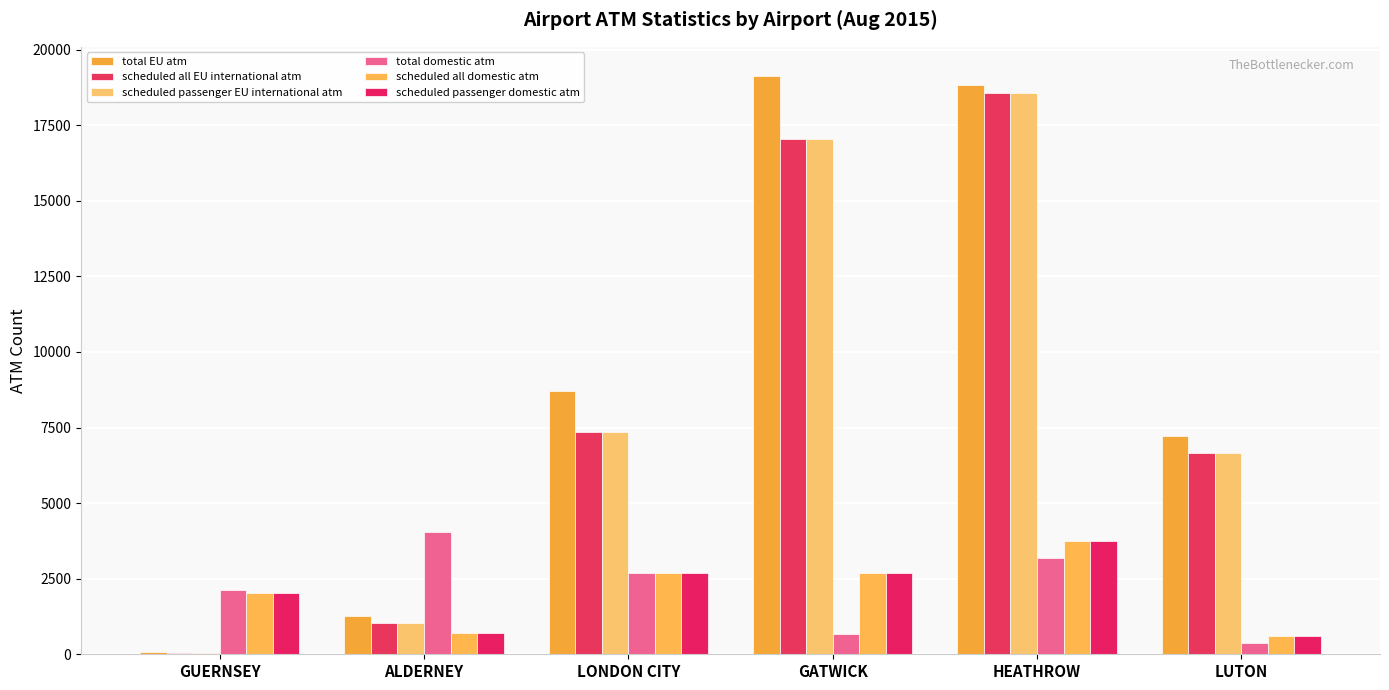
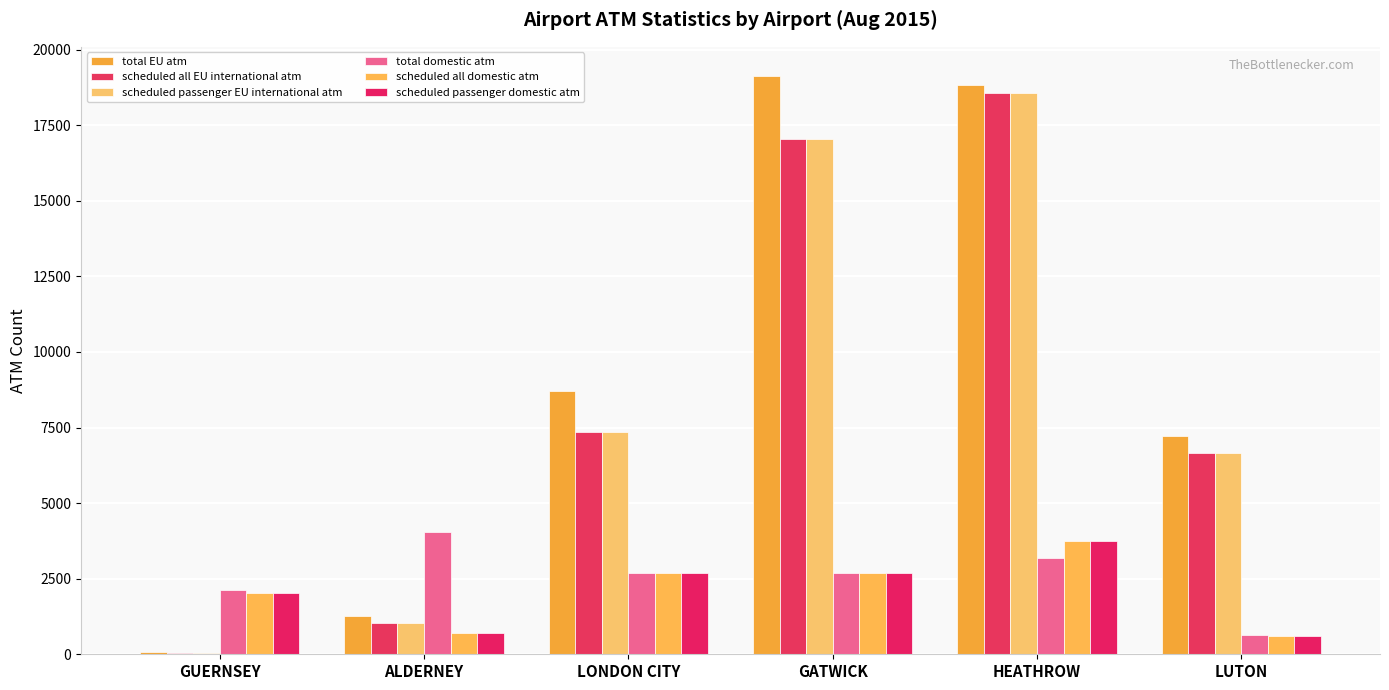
total domestic atm, GATWICK: 700 -> 2700
total domestic atm, LUTON: 400 -> 600
